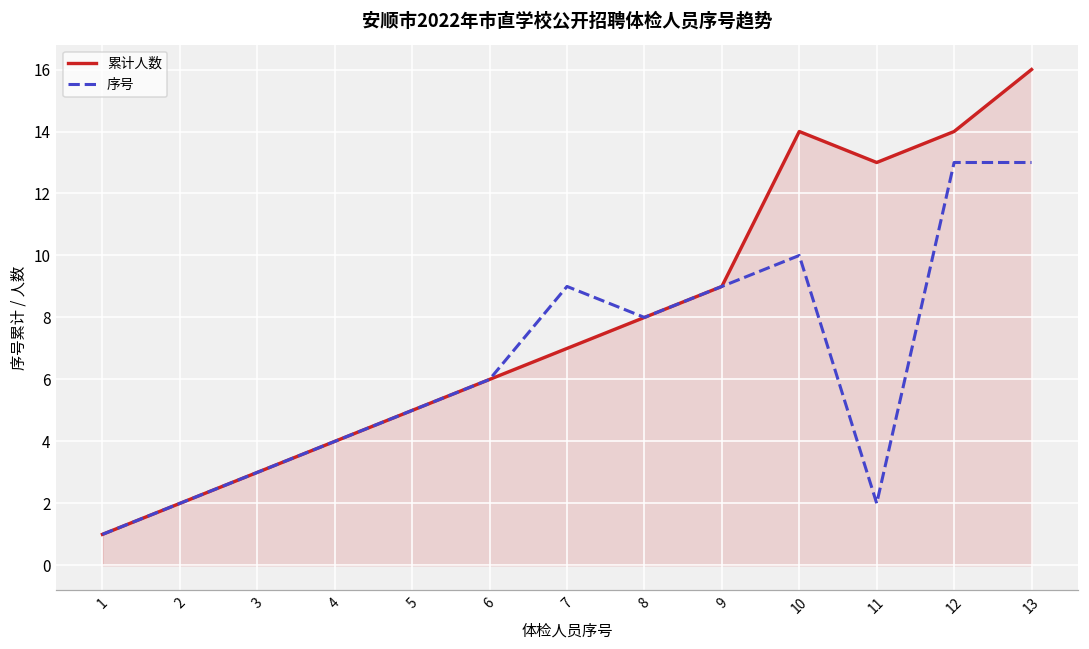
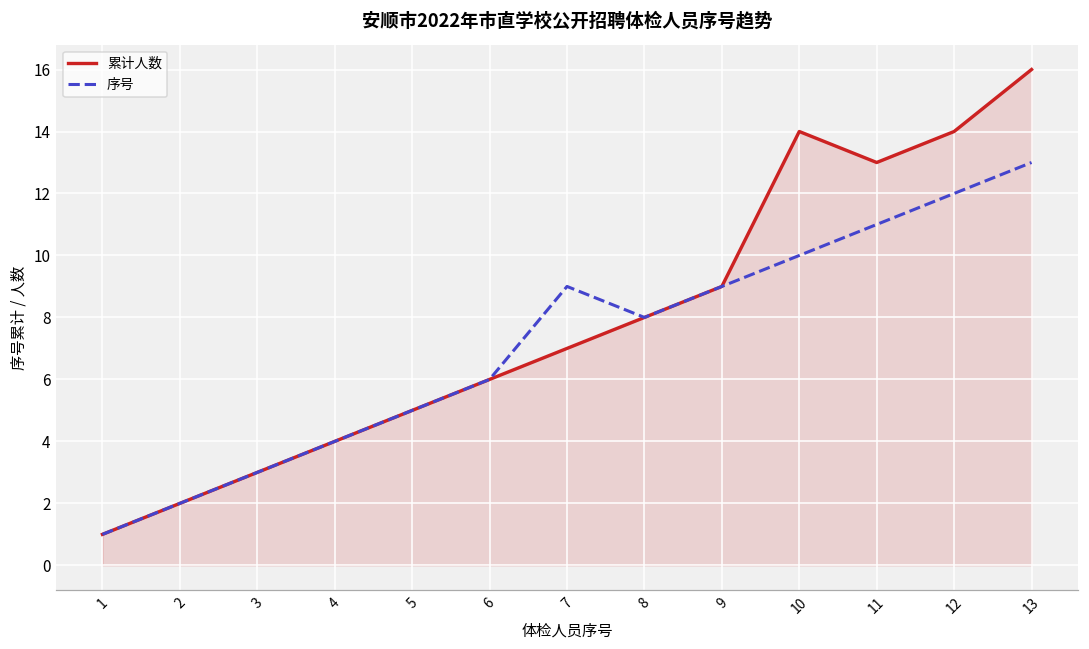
序号, 11: 2 -> 11
序号, 12: 13 -> 12
